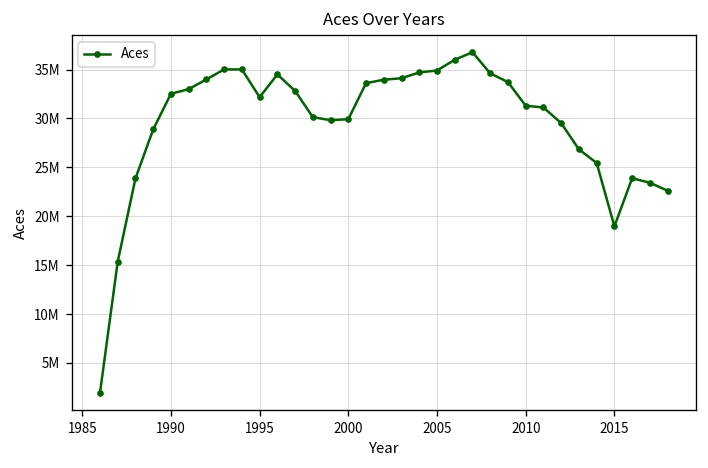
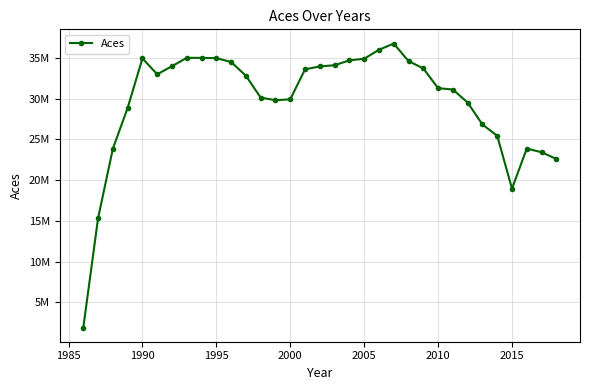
1990: 33000000 -> 35000000
1995: 32000000 -> 35000000
